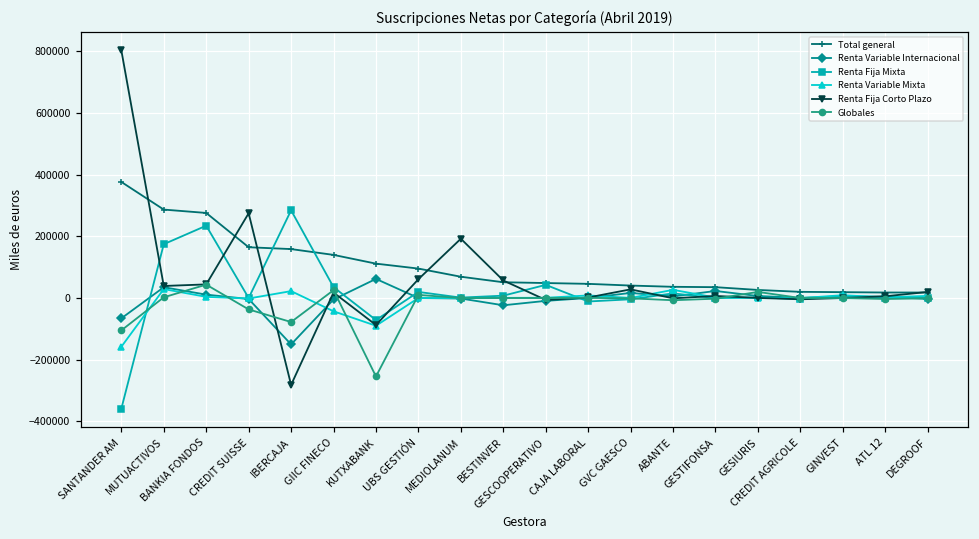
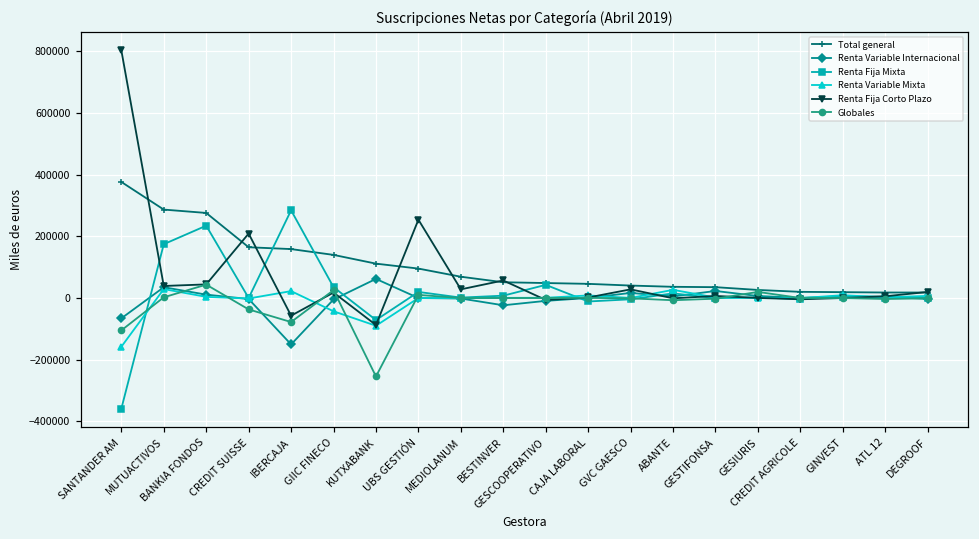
Renta Fija Corto Plazo, CREDIT SUISSE: 270000 -> 210000
Renta Fija Corto Plazo, IBERCAJA: -280000 -> -60000
Renta Fija Corto Plazo, UBS GESTIÓN: 60000 -> 250000
Renta Fija Corto Plazo, MEDIOLANUM: 190000 -> 30000
